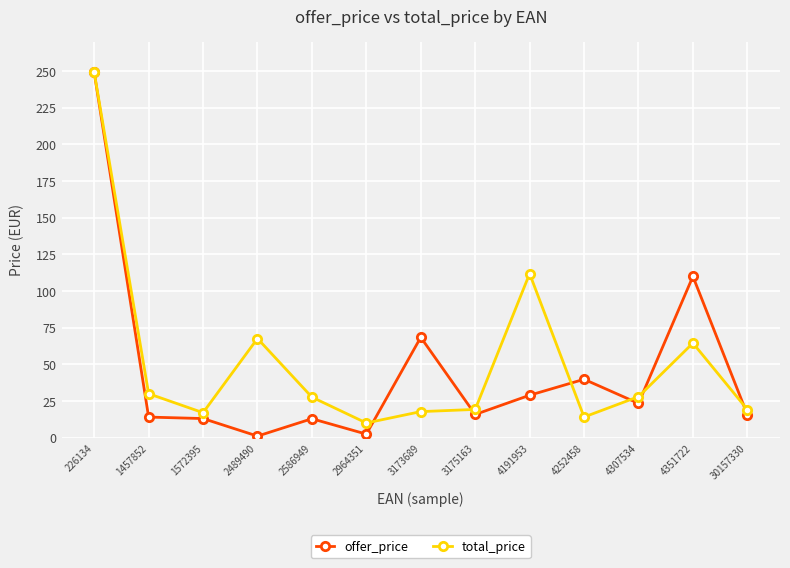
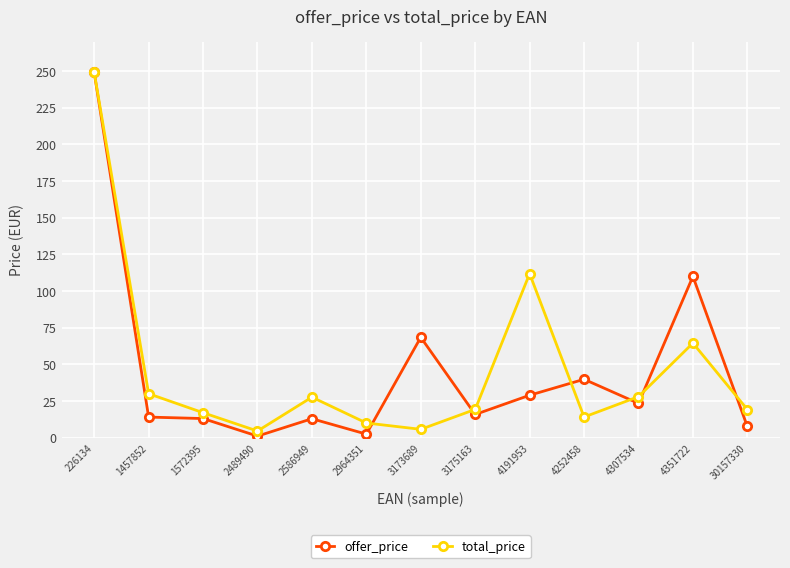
total_price, 2489490: 68 -> 4
total_price, 3173689: 18 -> 6
offer_price, 30157330: 16 -> 8
